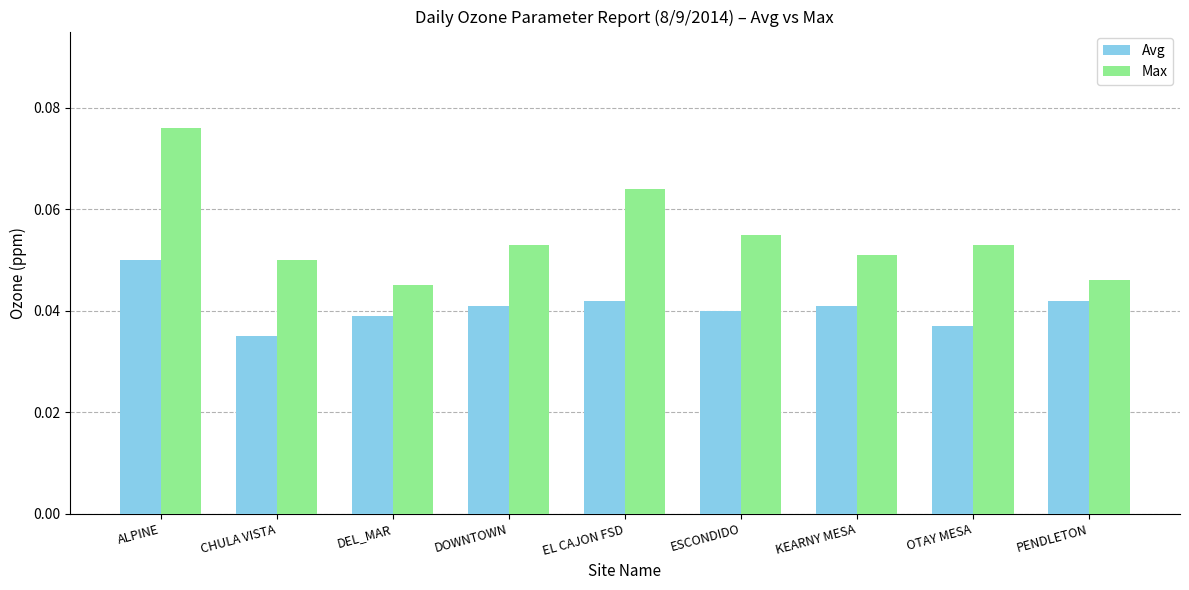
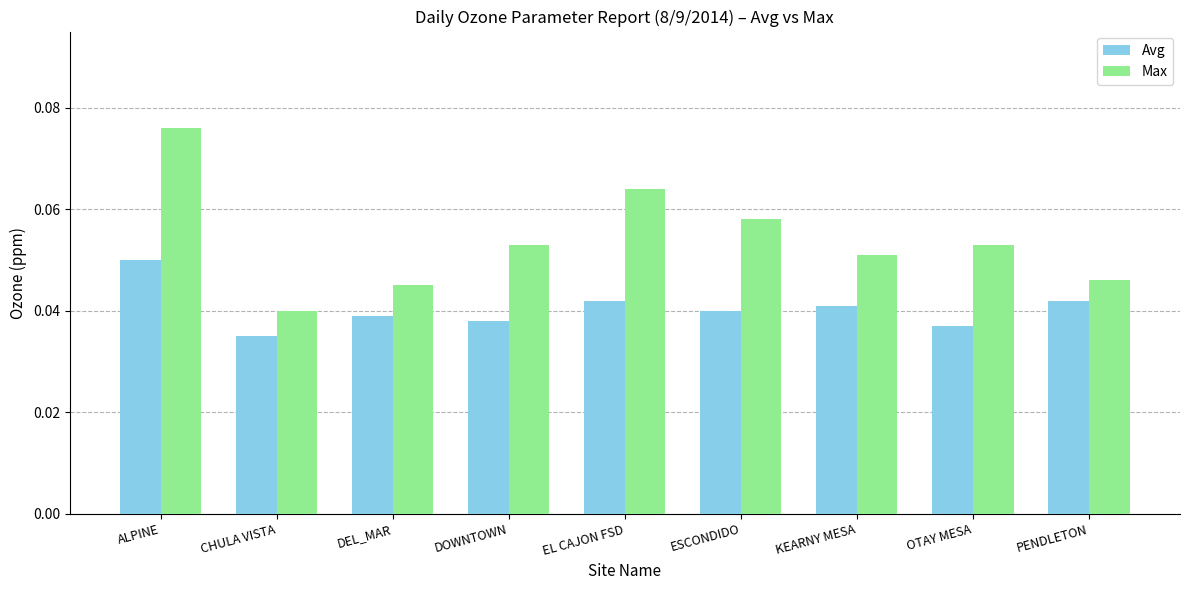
Max, CHULA VISTA: 0.05 -> 0.04
Avg, DOWNTOWN: 0.041 -> 0.038
Max, ESCONDIDO: 0.055 -> 0.058
